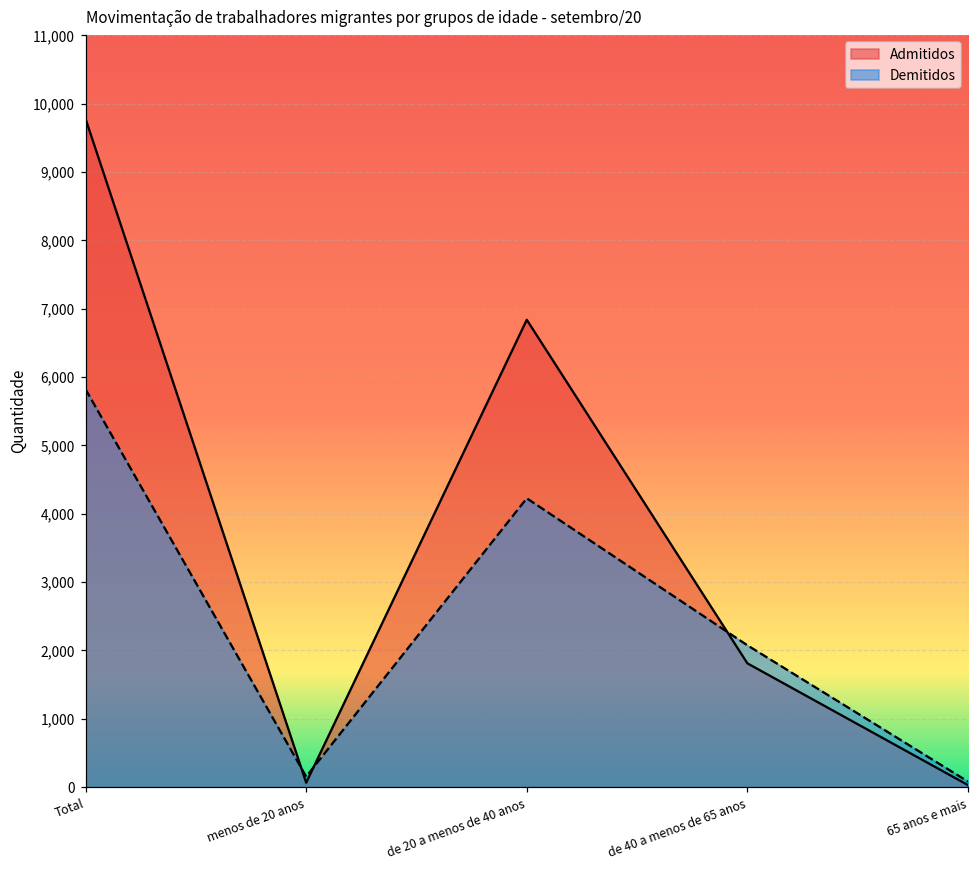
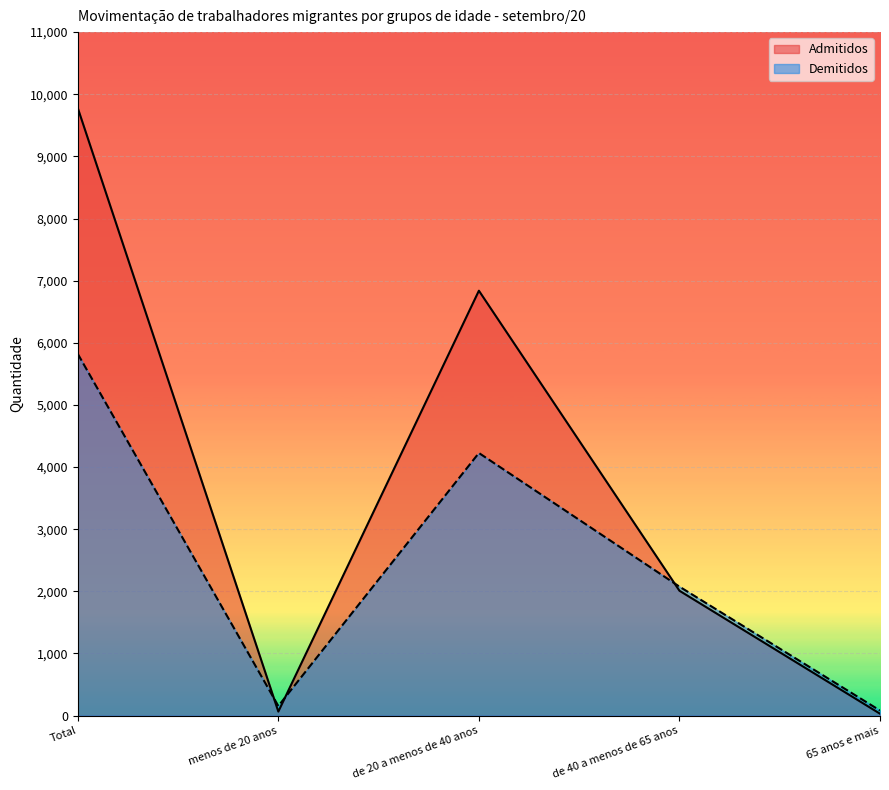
Admitidos, de 40 a menos de 65 anos: 1,800 -> 2,000
